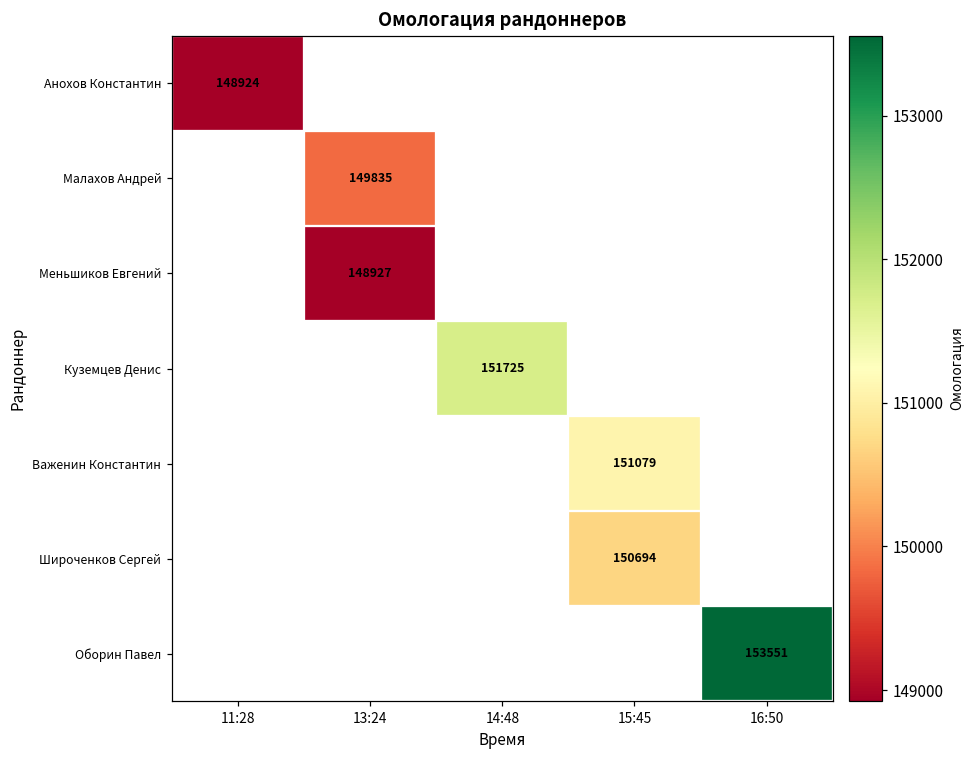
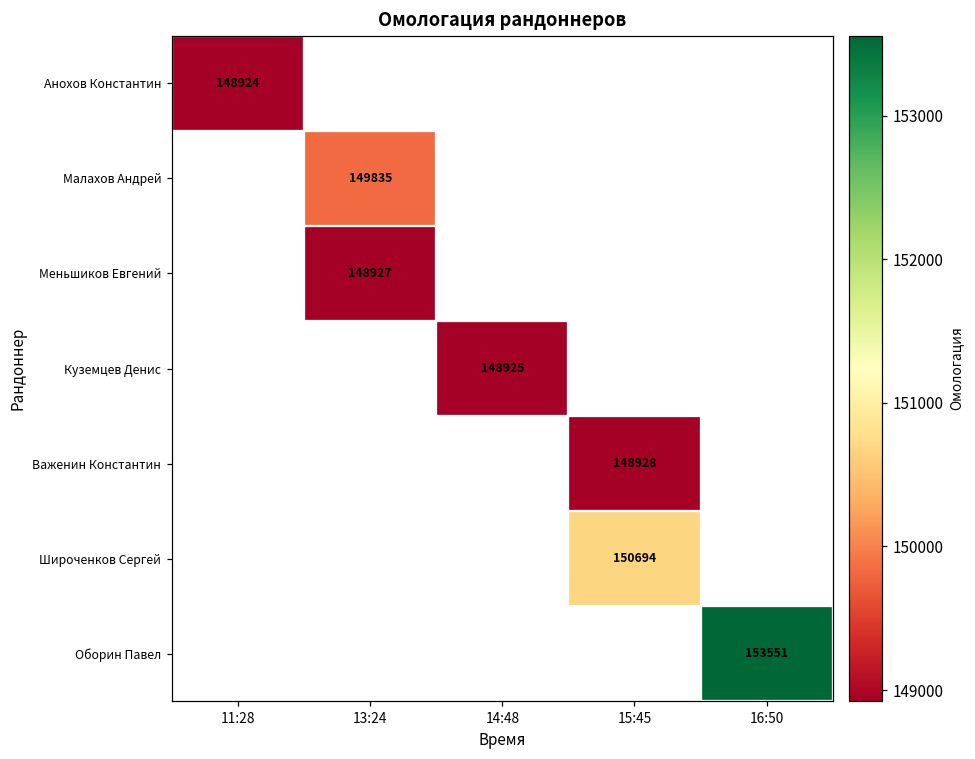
Куземцев Денис, 14:48: 151725 -> 148925
Важенин Константин, 15:45: 151079 -> 148928
